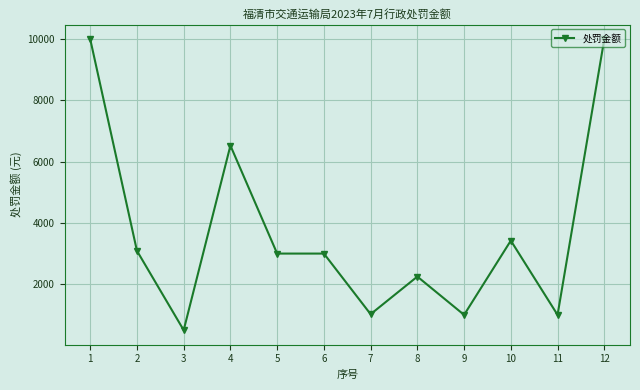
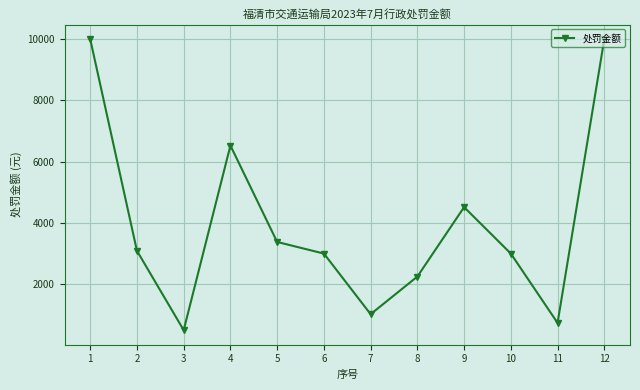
5: 3000 -> 3400
9: 1000 -> 4500
10: 3400 -> 3000
11: 1000 -> 700
